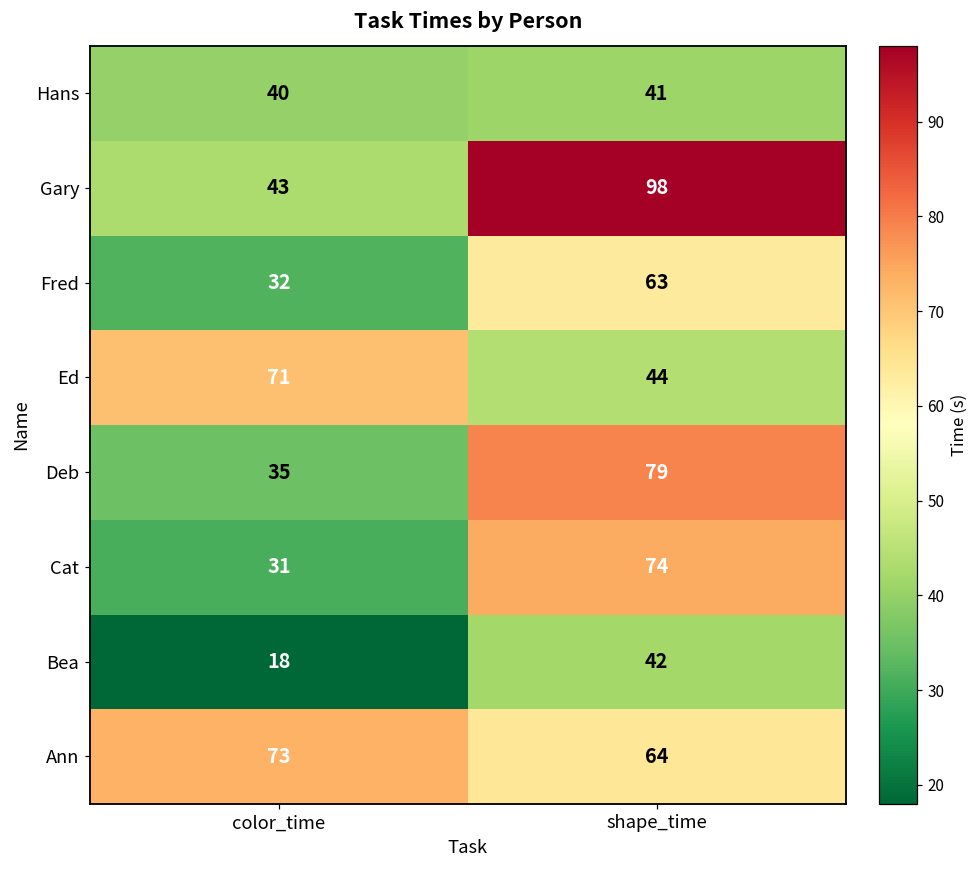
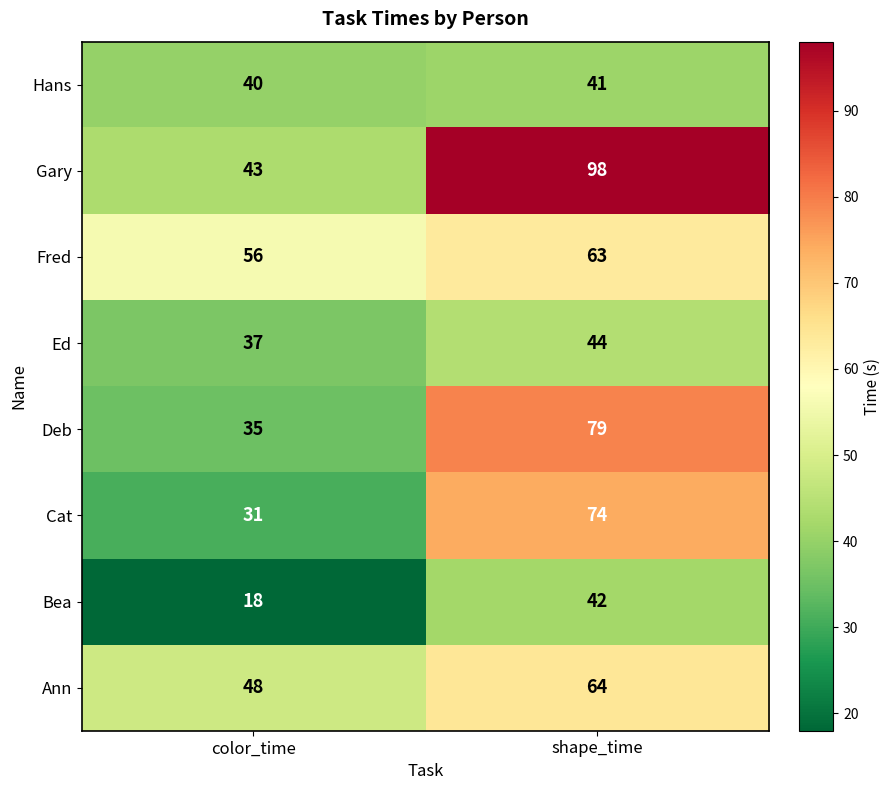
Fred, color_time: 32 -> 56
Ed, color_time: 71 -> 37
Ann, color_time: 73 -> 48
